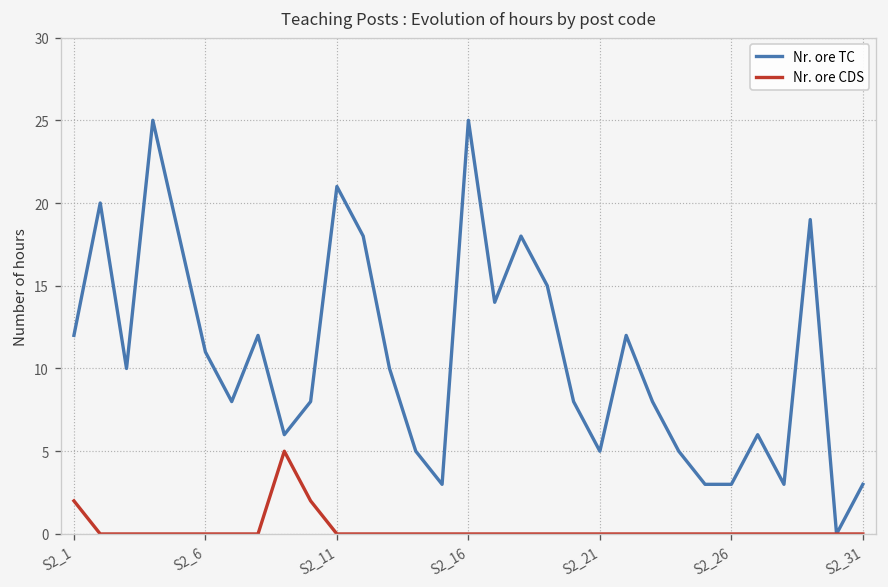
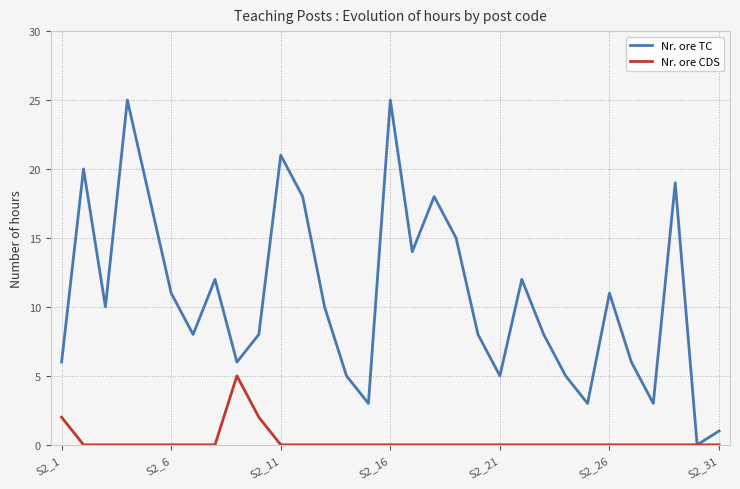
Nr. ore TC, S2_1: 12 -> 6
Nr. ore TC, S2_26: 3 -> 11
Nr. ore TC, S2_31: 3 -> 1
